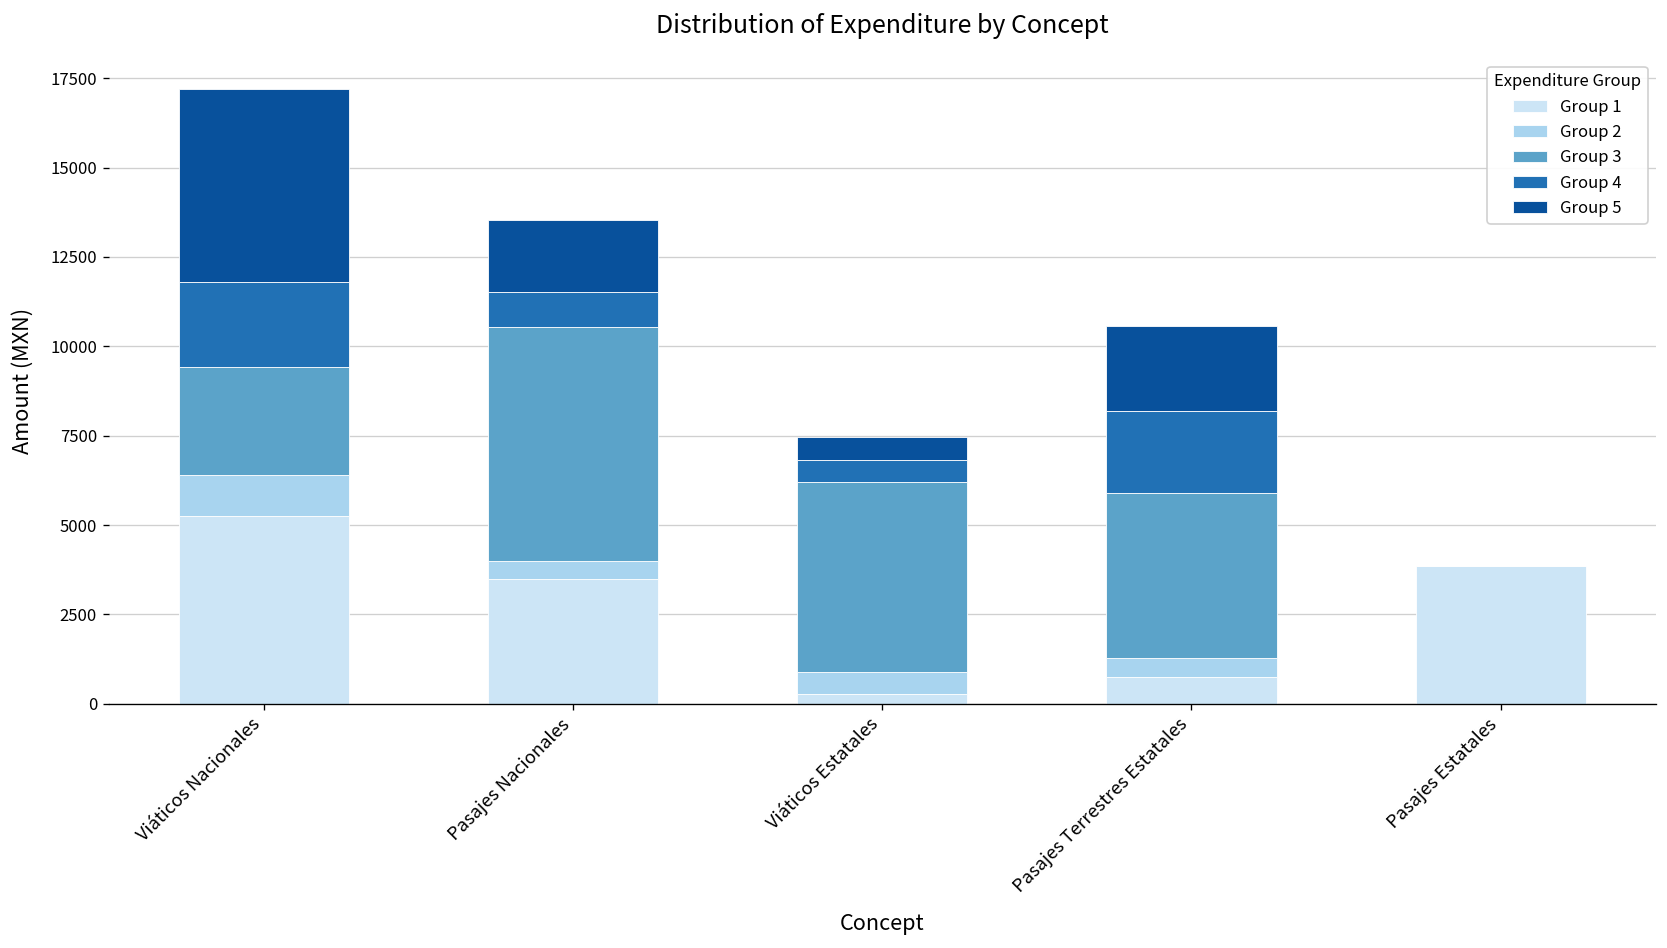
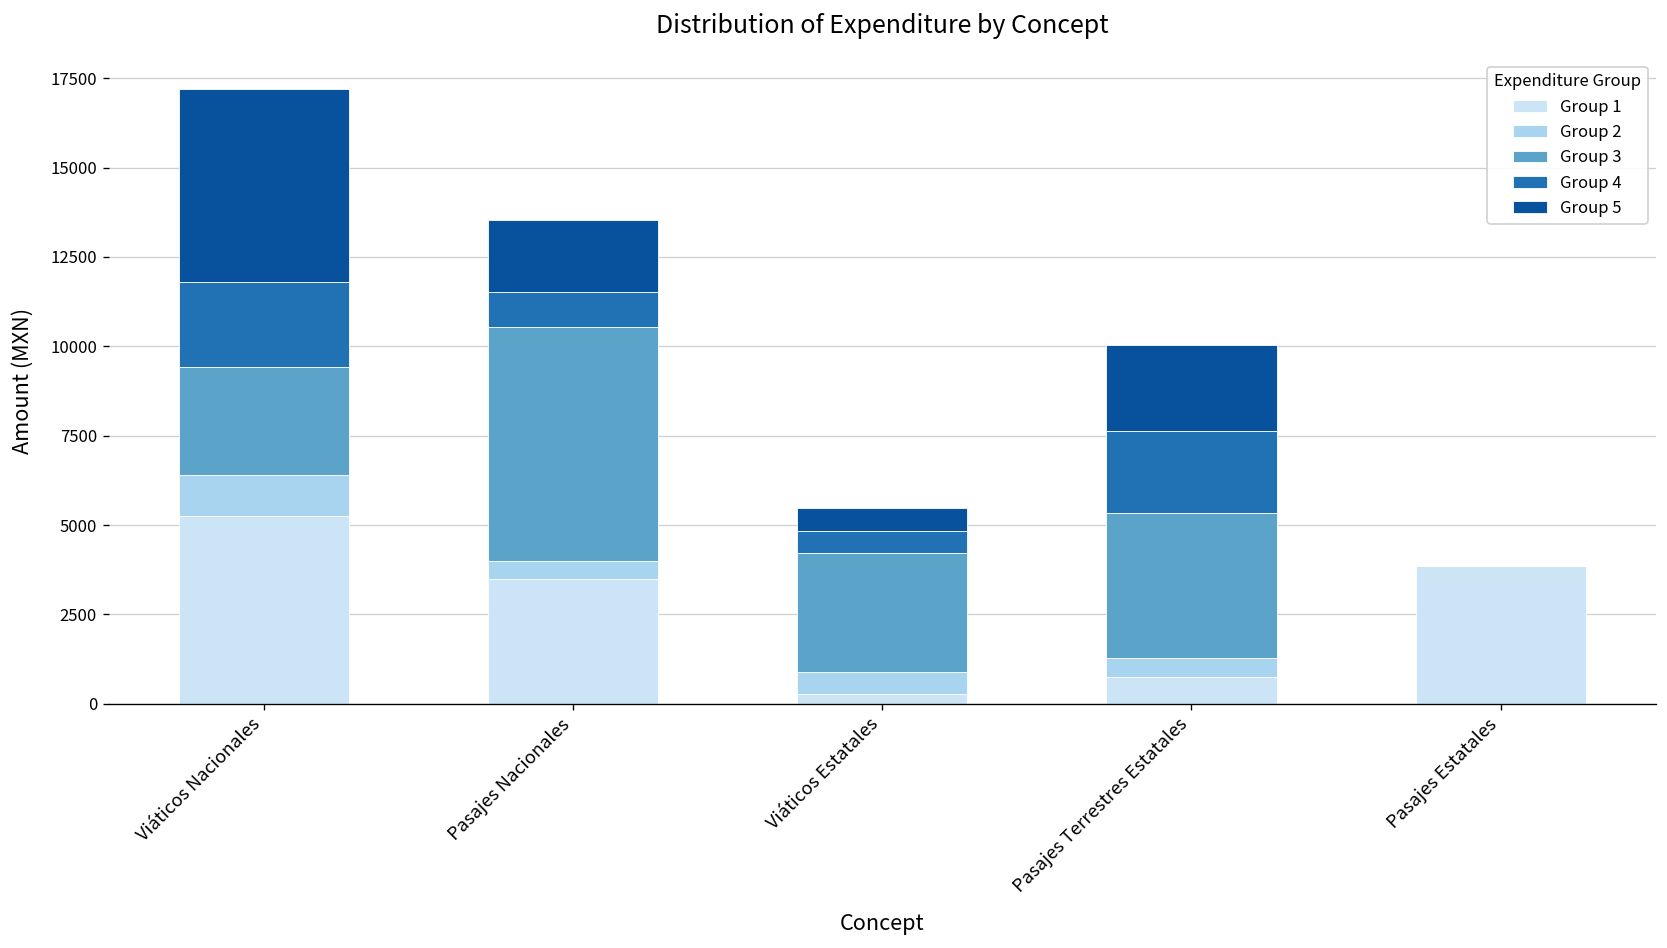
Group 3, Viáticos Estatales: 5300 -> 3300
Group 3, Pasajes Terrestres Estatales: 4600 -> 4100
